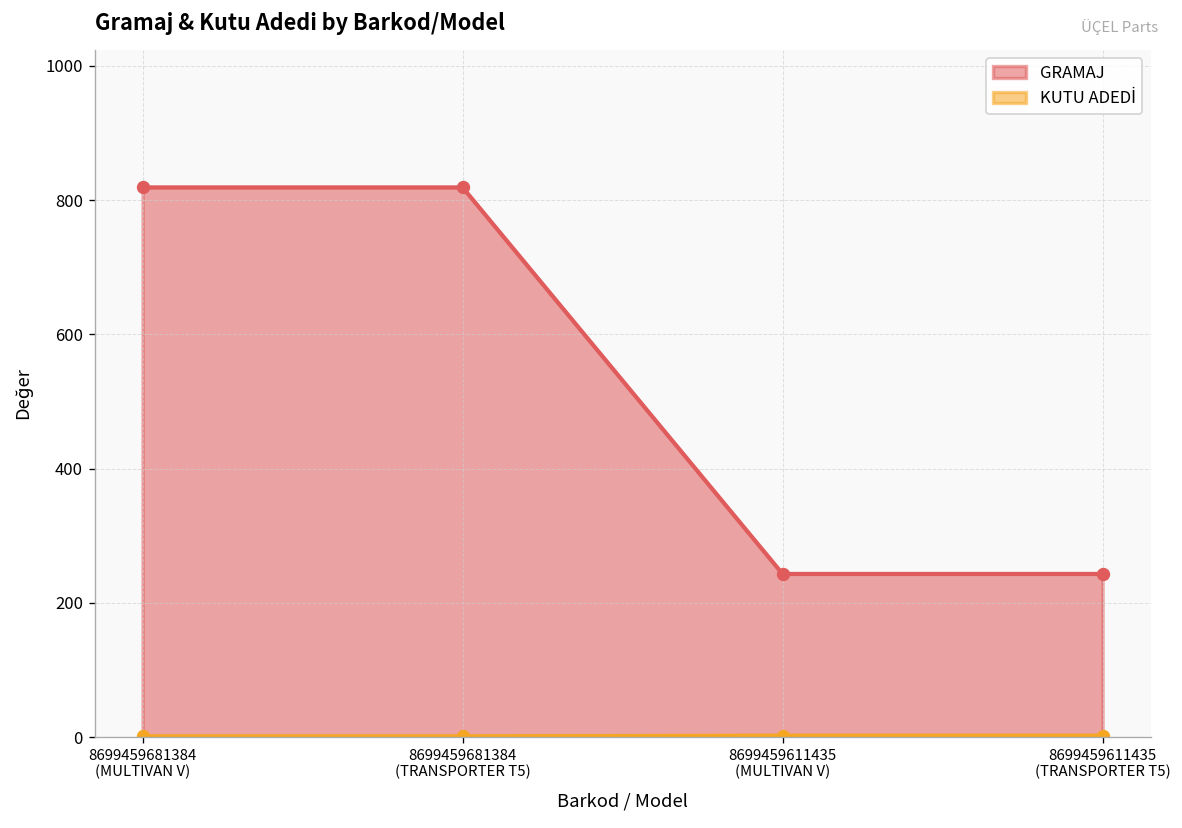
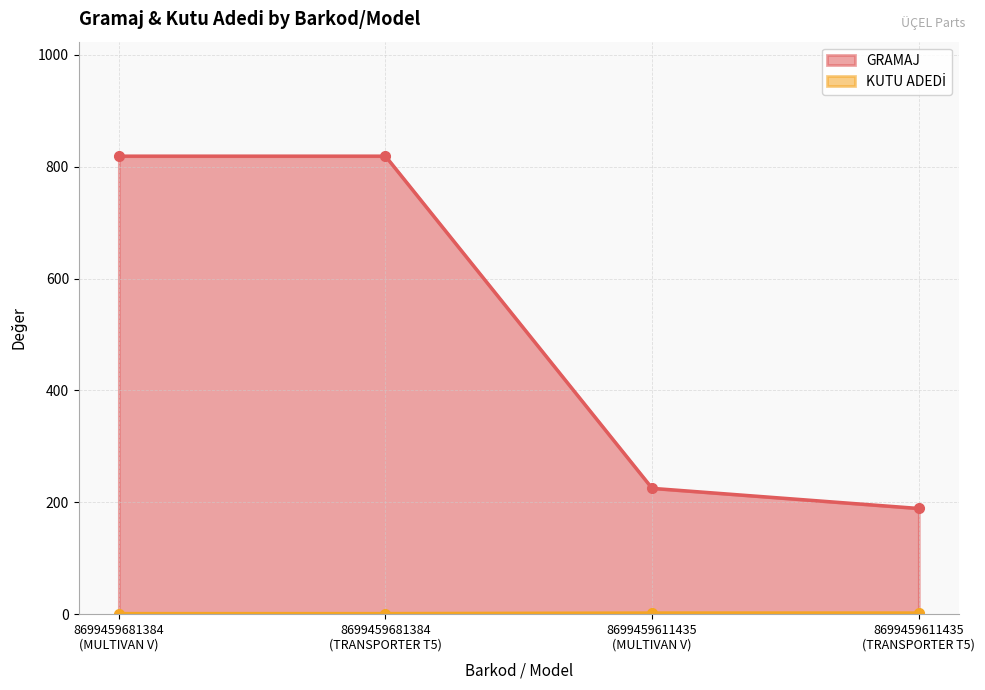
GRAMAJ, 8699459611435 (MULTIVAN V): 240 -> 230
GRAMAJ, 8699459611435 (TRANSPORTER T5): 240 -> 190
